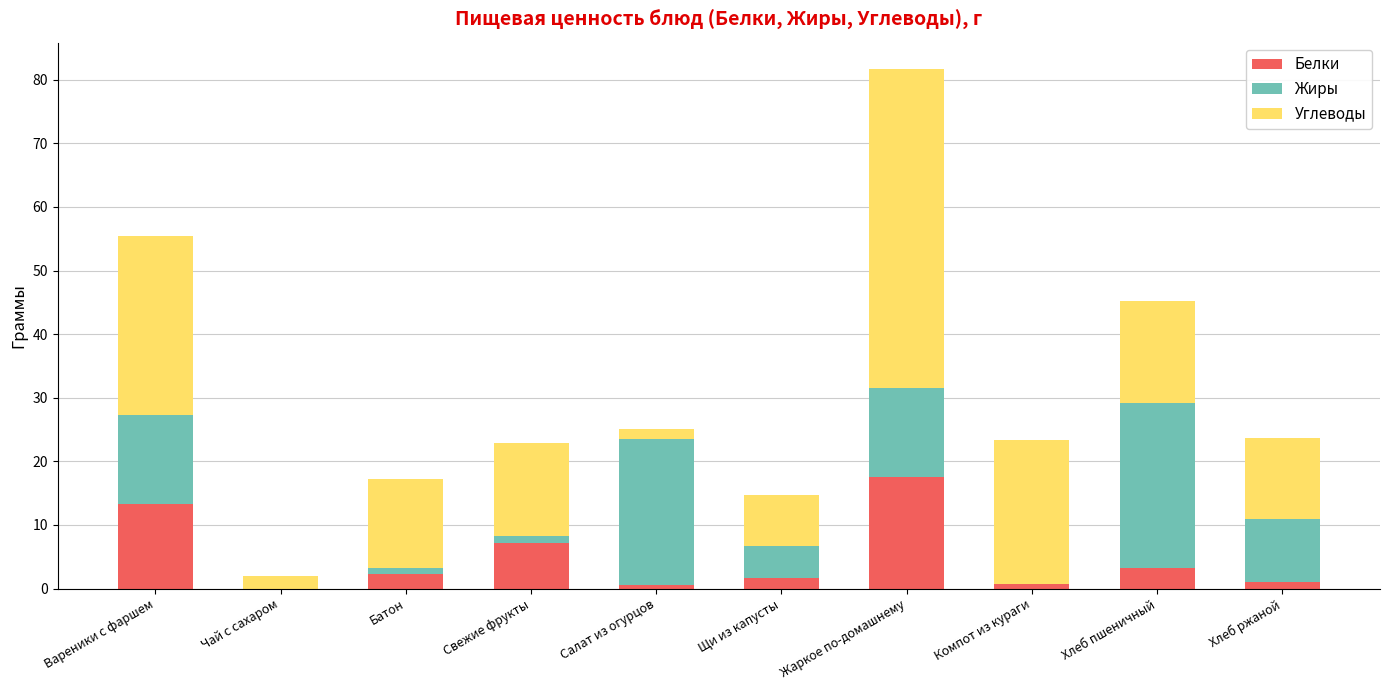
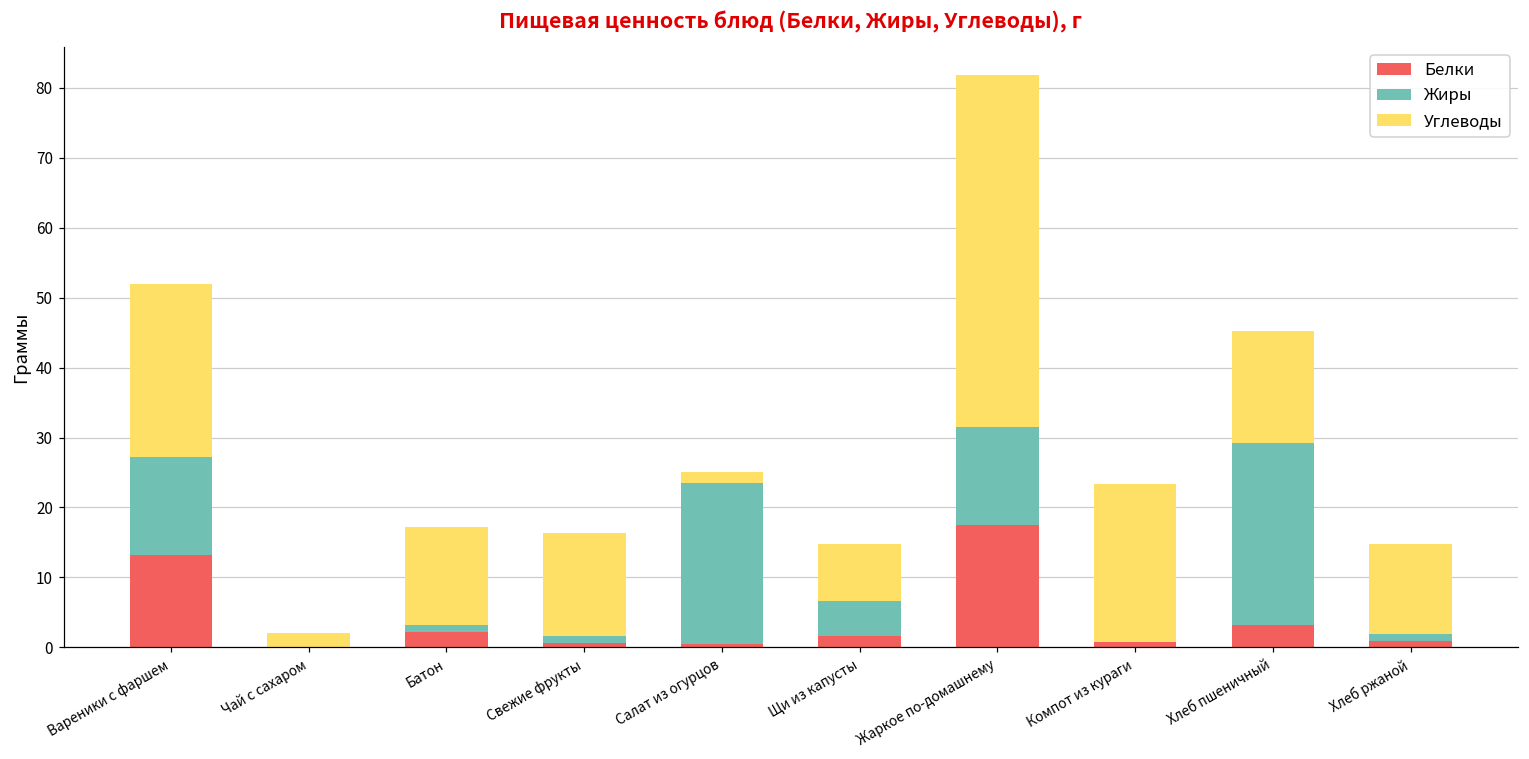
Углеводы, Вареники с фаршем: 28 -> 25
Белки, Свежие фрукты: 7 -> 1
Жиры, Хлеб ржаной: 10 -> 1
